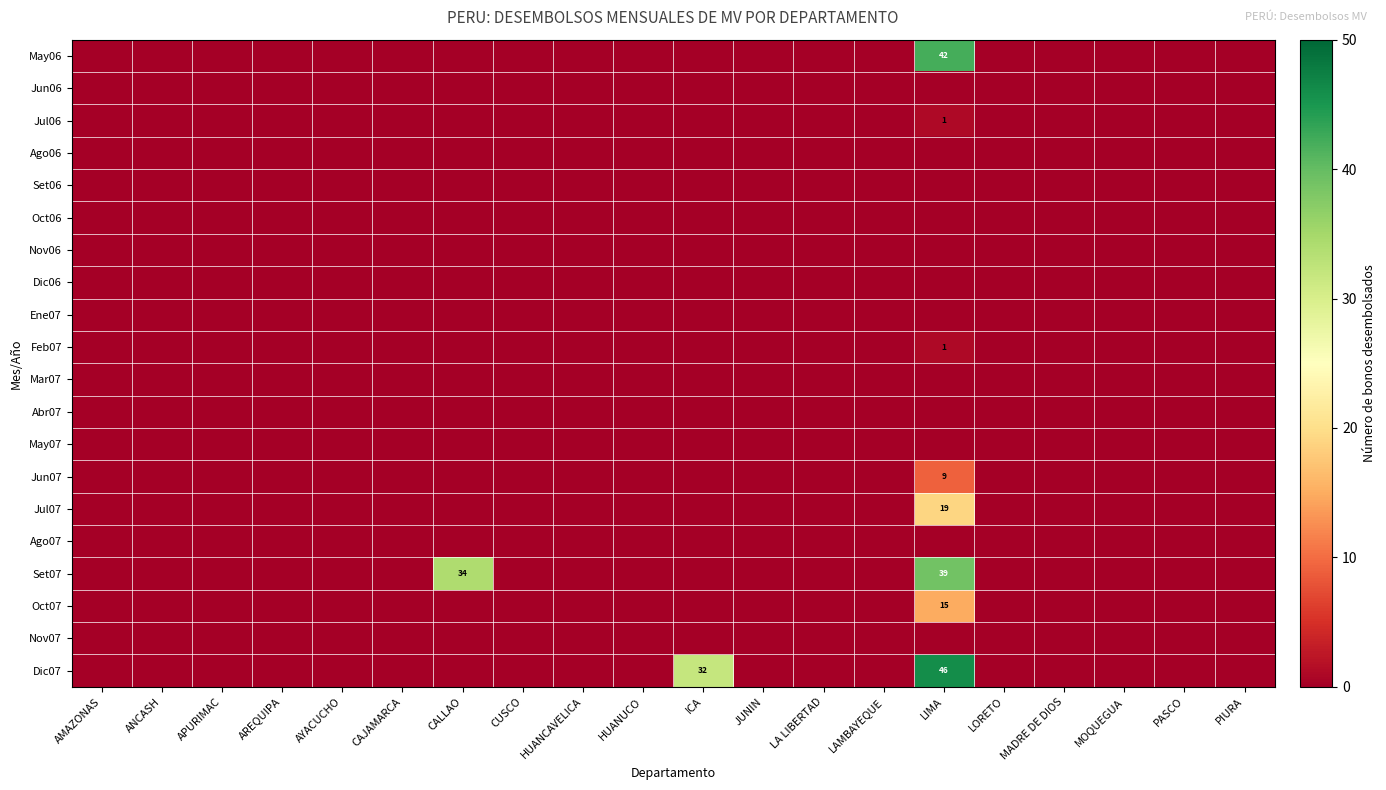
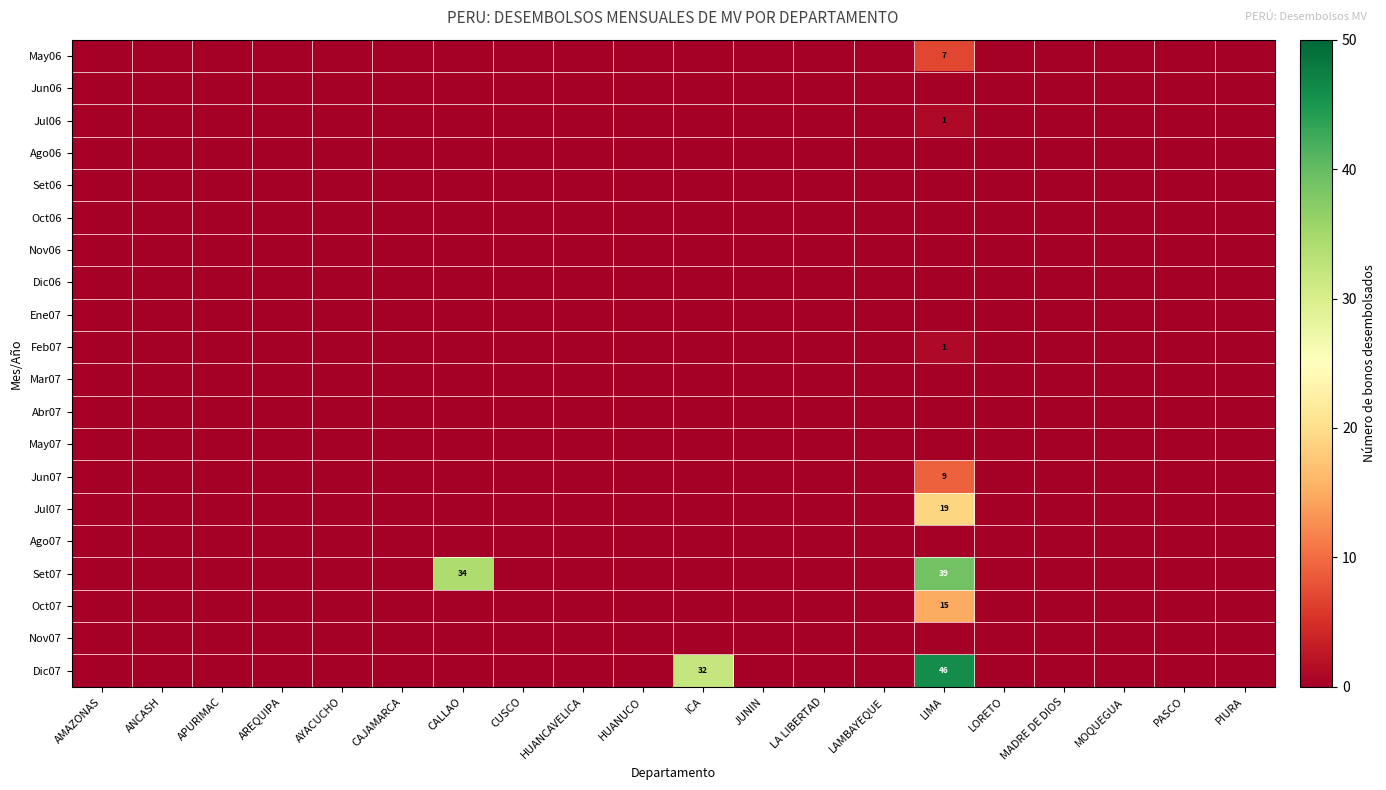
May06, LIMA: 42 -> 7
